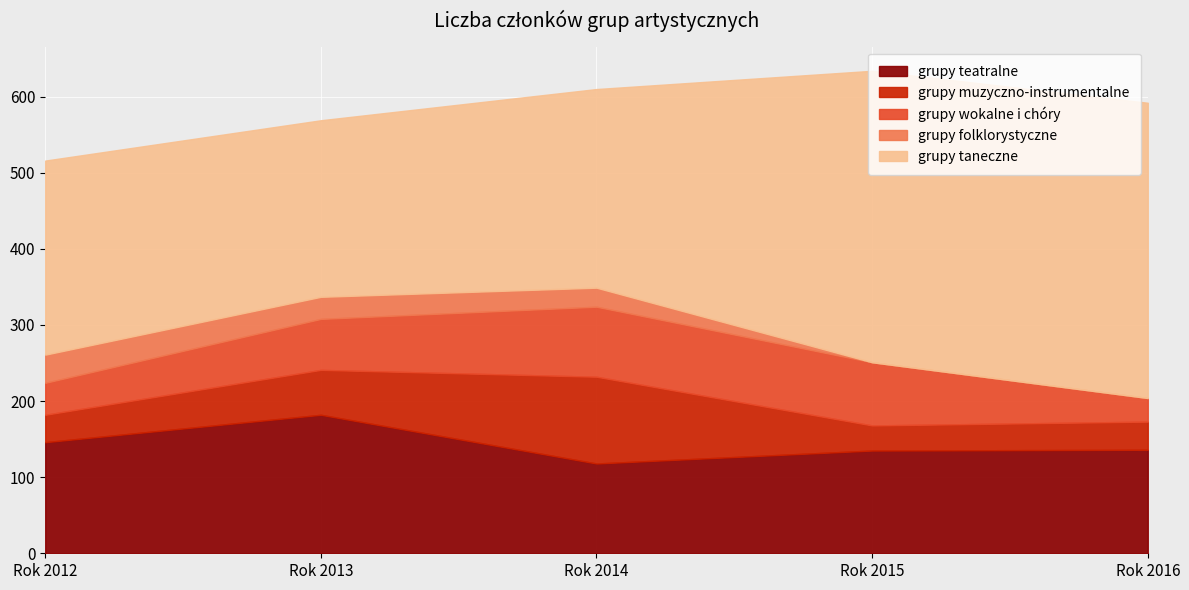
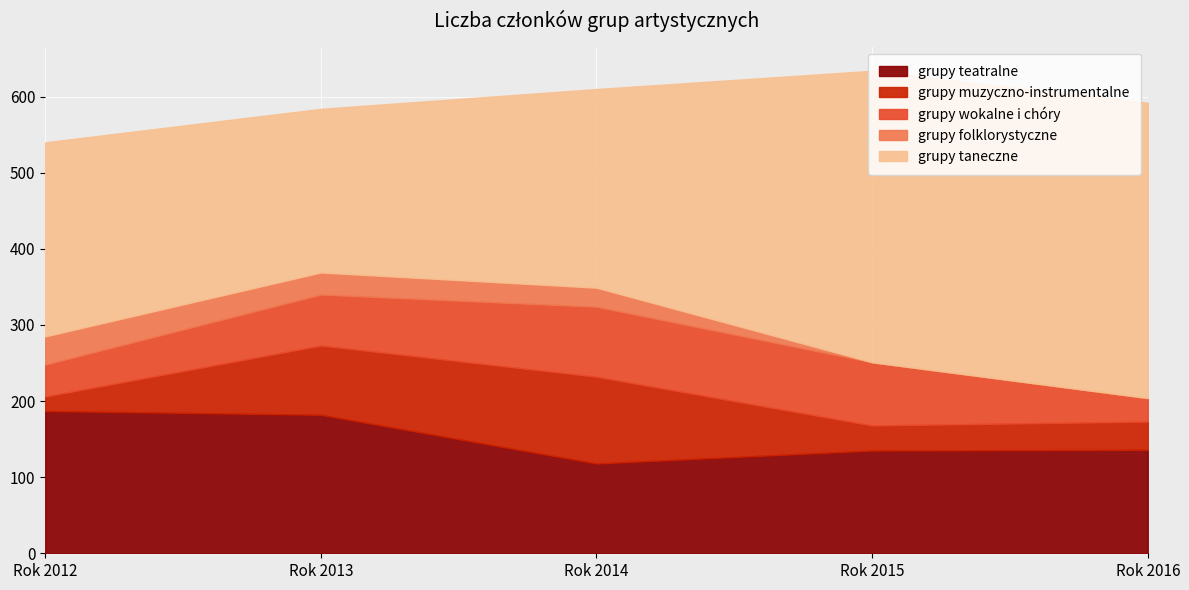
grupy teatralne, Rok 2012: 150 -> 190
grupy muzyczno-instrumentalne, Rok 2012: 40 -> 20
grupy muzyczno-instrumentalne, Rok 2013: 60 -> 90
grupy taneczne, Rok 2013: 230 -> 220
